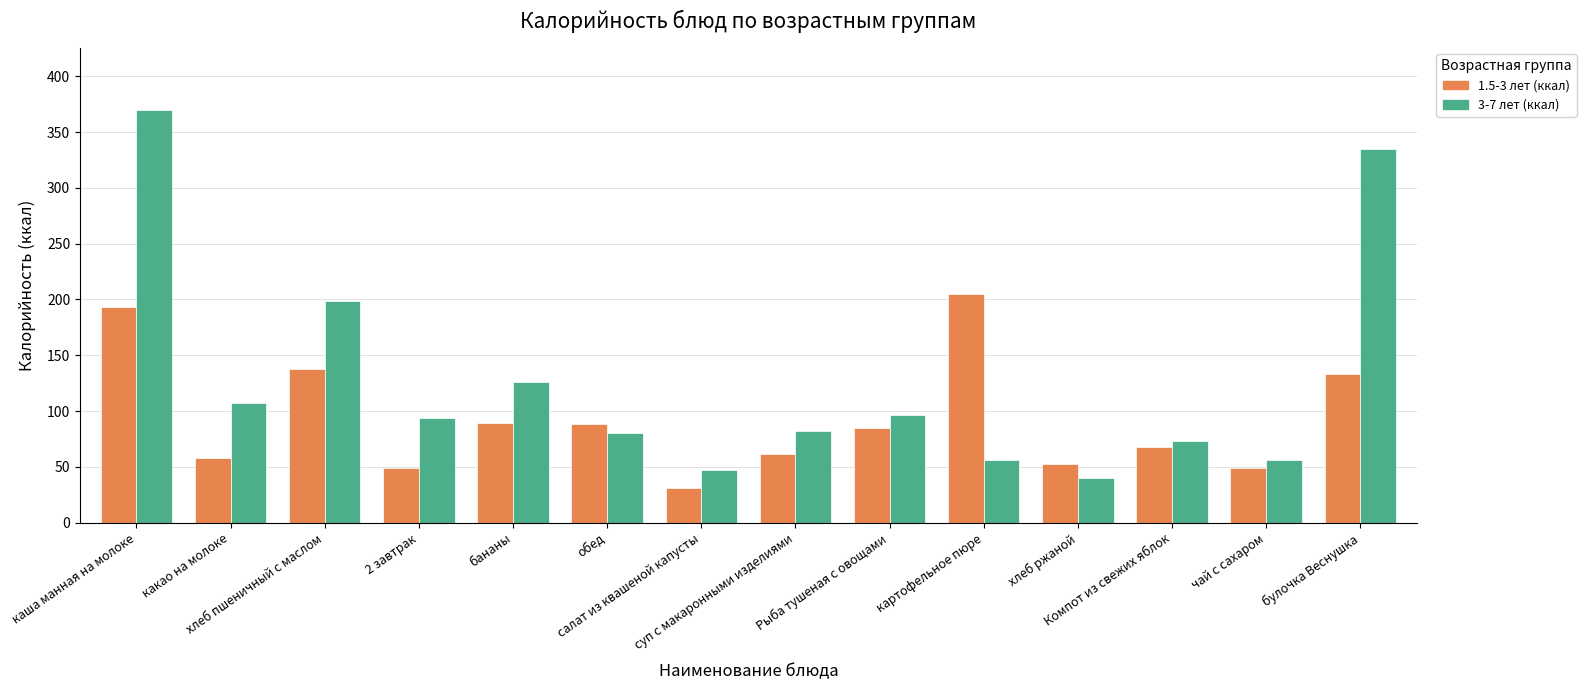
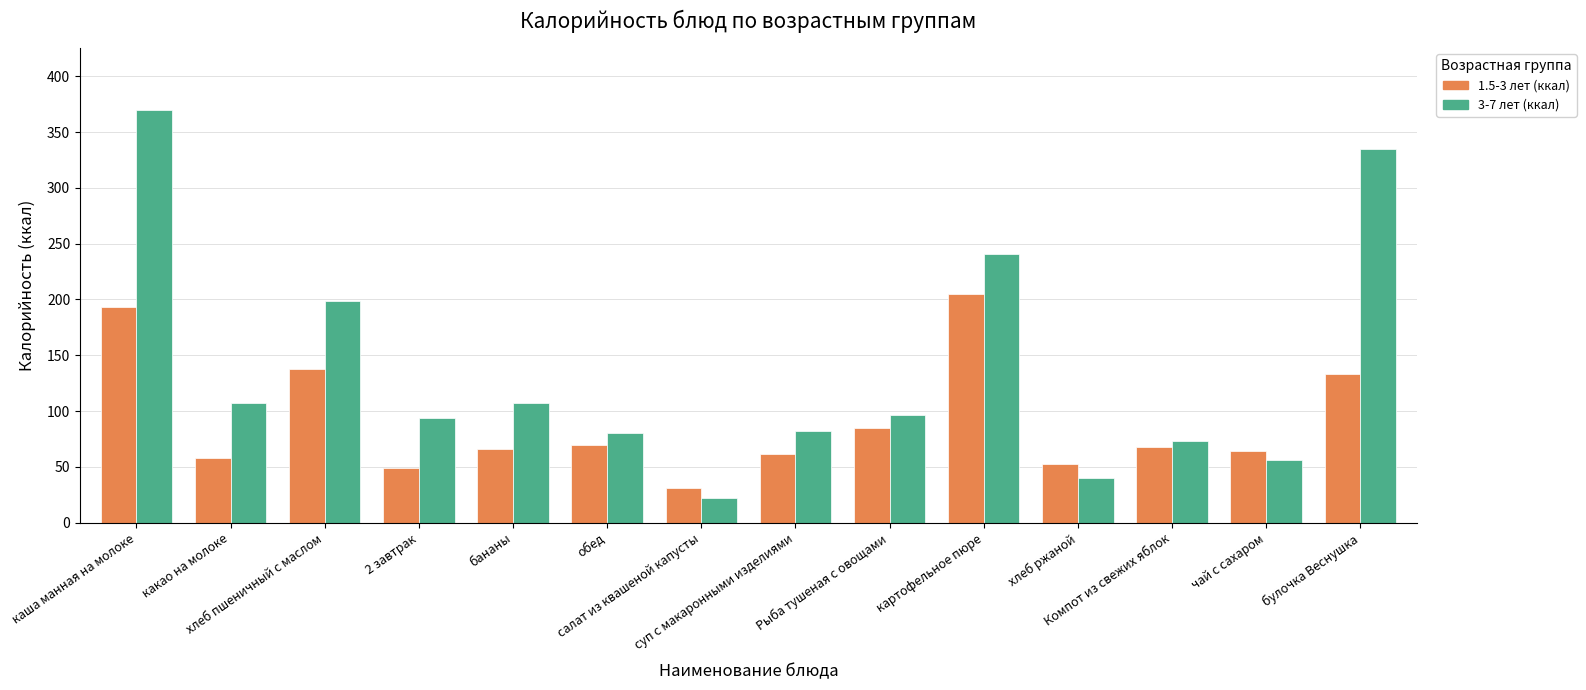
1.5-3 лет (ккал), бананы: 89 -> 66
3-7 лет (ккал), бананы: 126 -> 107
1.5-3 лет (ккал), обед: 88 -> 70
3-7 лет (ккал), салат из квашеной капусты: 47 -> 22
3-7 лет (ккал), картофельное пюре: 56 -> 241
1.5-3 лет (ккал), чай с сахаром: 49 -> 65
